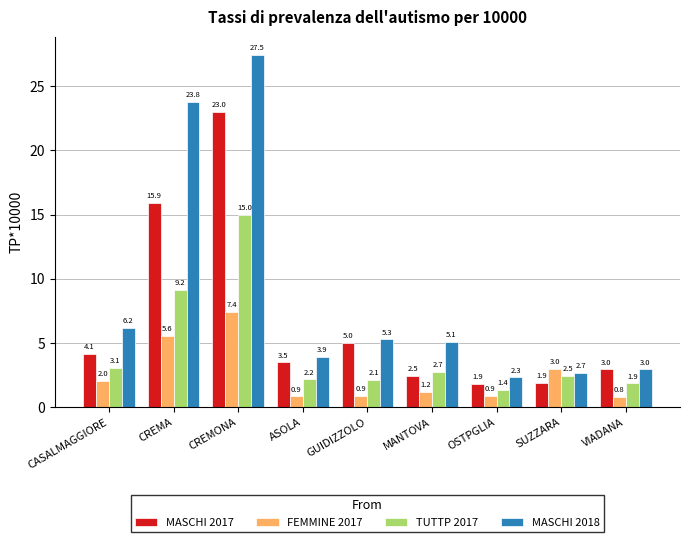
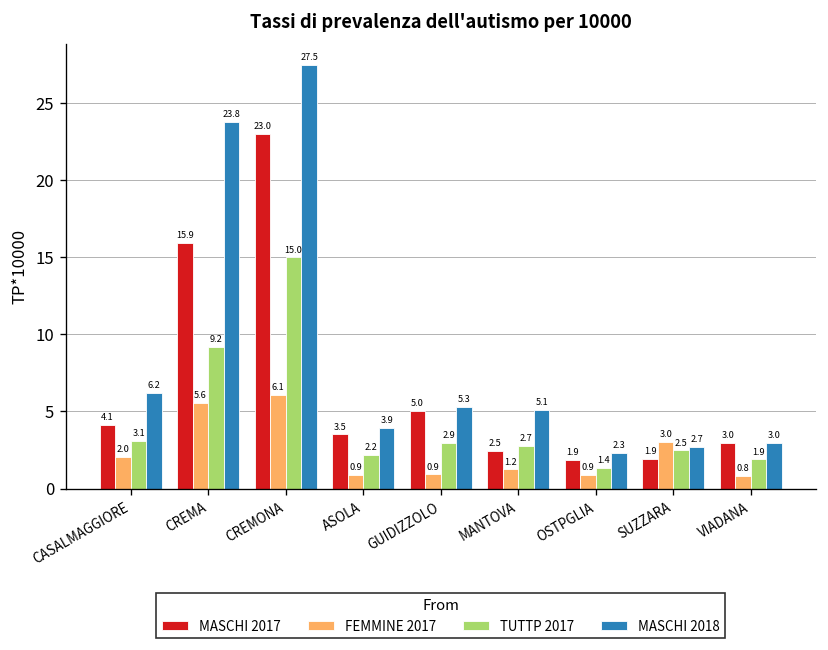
FEMMINE 2017, CREMONA: 7.4 -> 6.1
TUTTP 2017, GUIDIZZOLO: 2.1 -> 2.9
